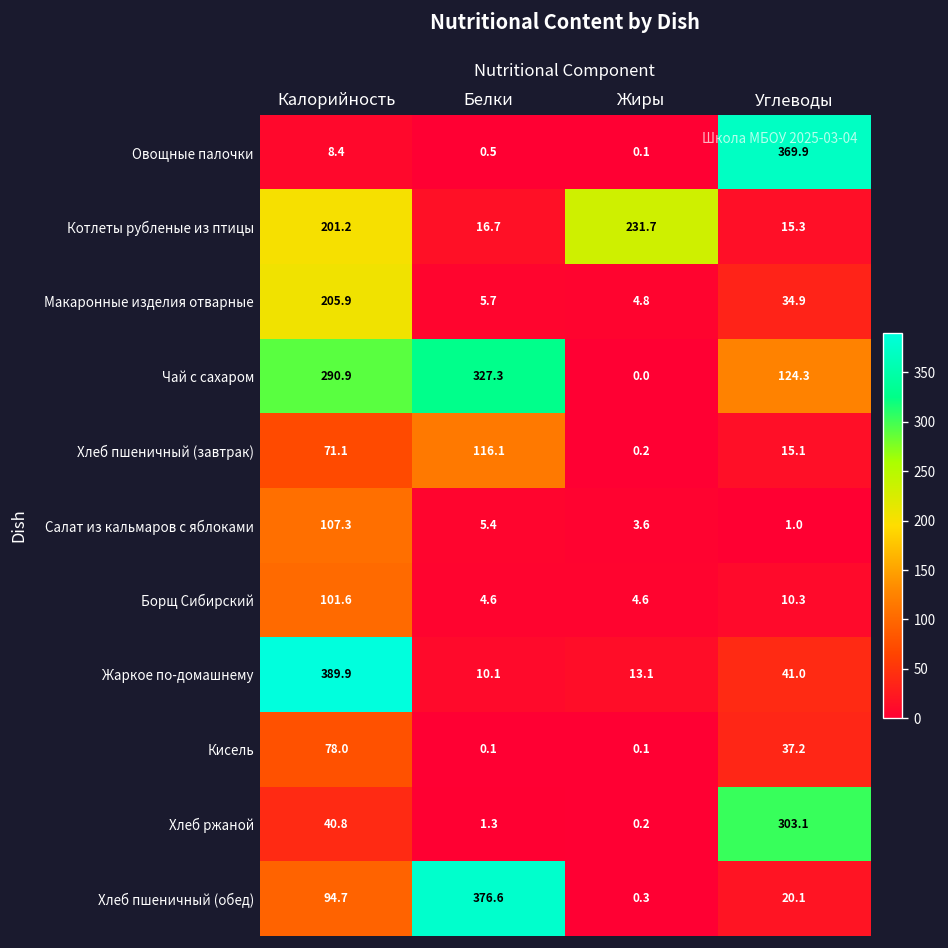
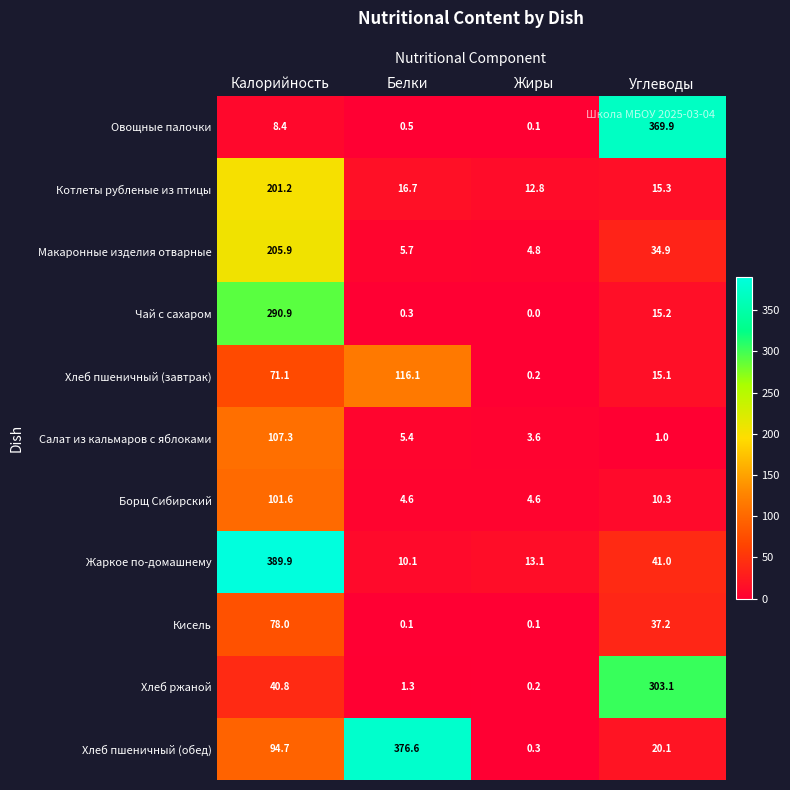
Котлеты рубленые из птицы, Жиры: 231.7 -> 12.8
Чай с сахаром, Белки: 327.3 -> 0.3
Чай с сахаром, Углеводы: 124.3 -> 15.2
